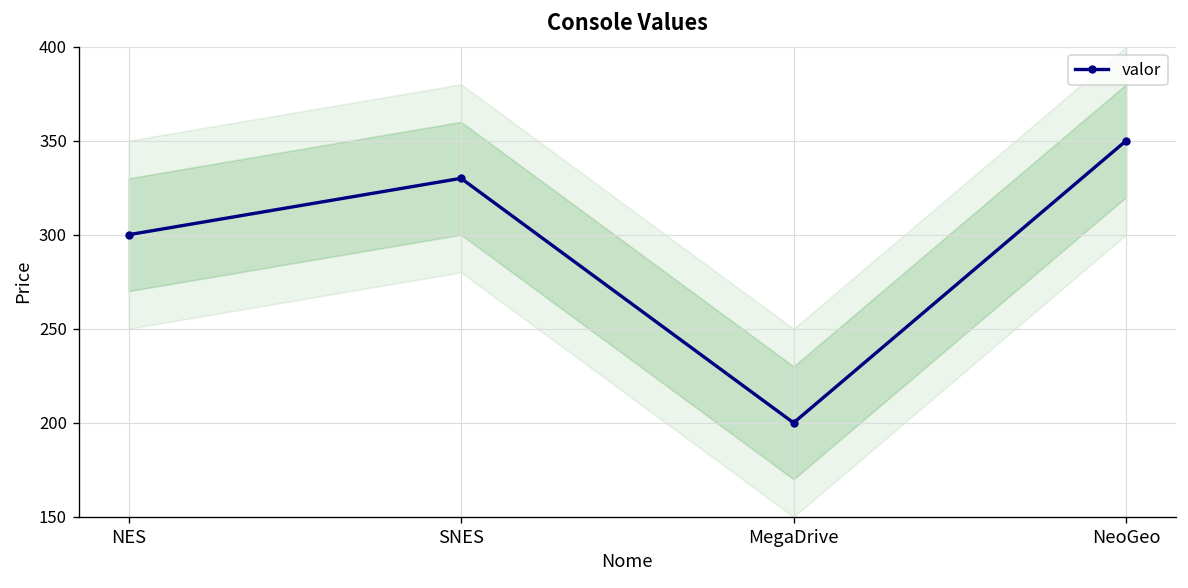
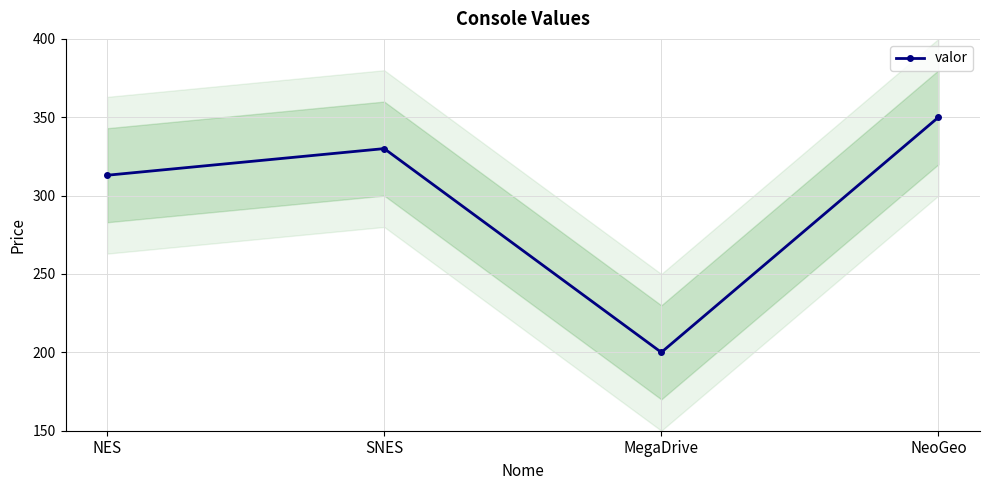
valor, NES: 300 -> 313
